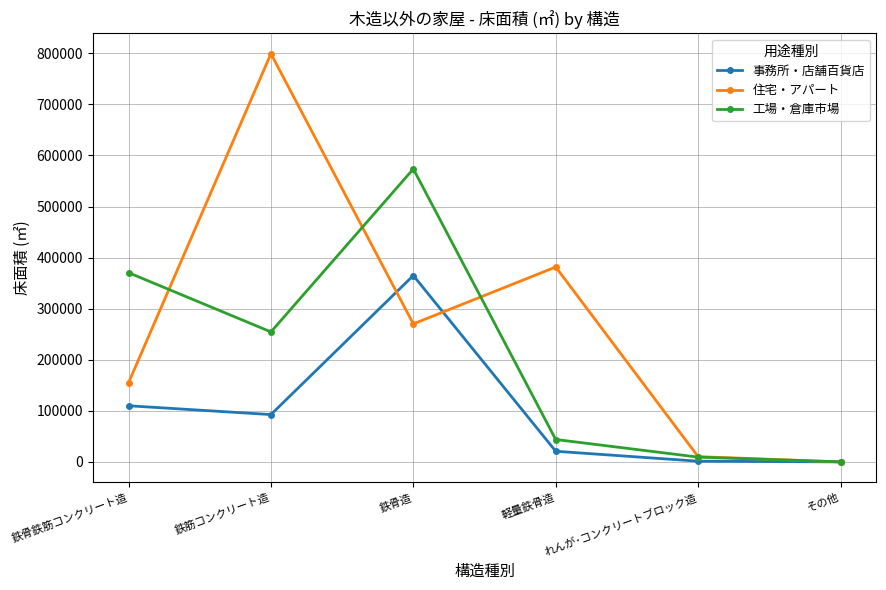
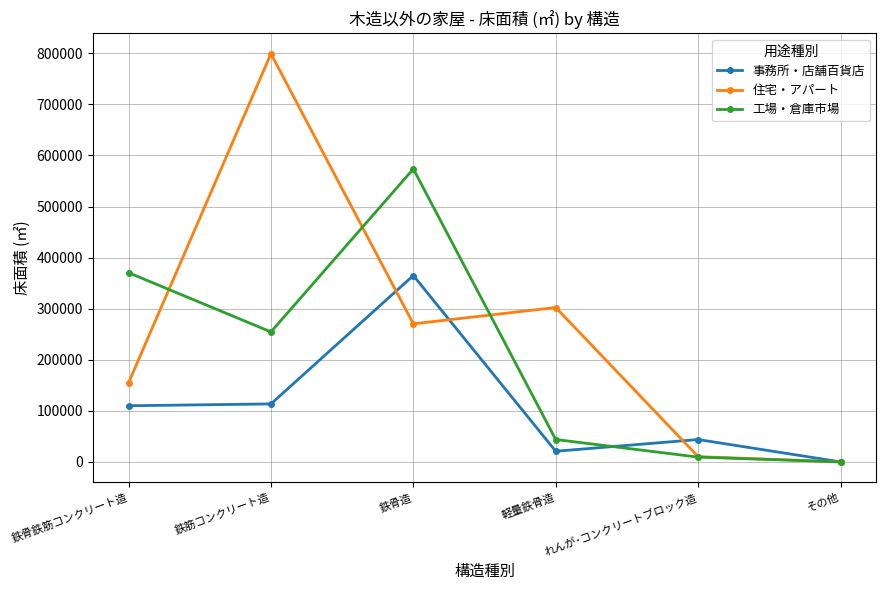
事務所・店舗百貨店, 鉄筋コンクリート造: 90000 -> 110000
住宅・アパート, 軽量鉄骨造: 380000 -> 300000
事務所・店舗百貨店, れんが･コンクリートブロック造: 0 -> 40000
